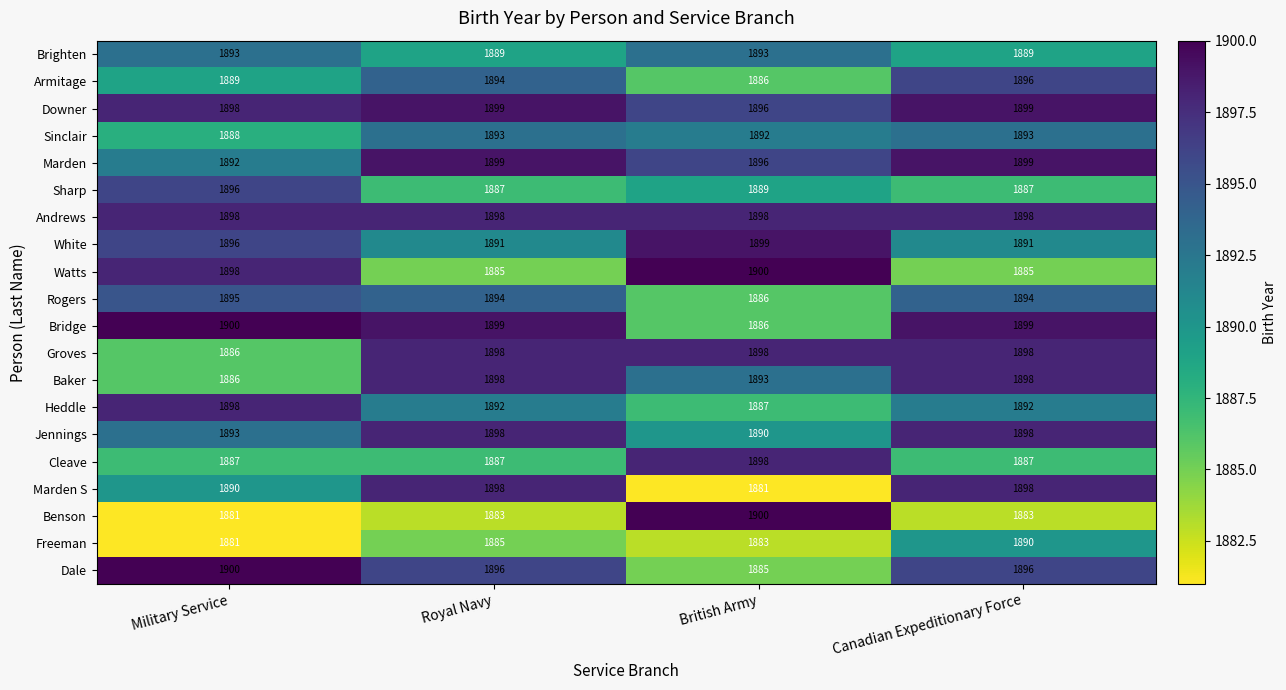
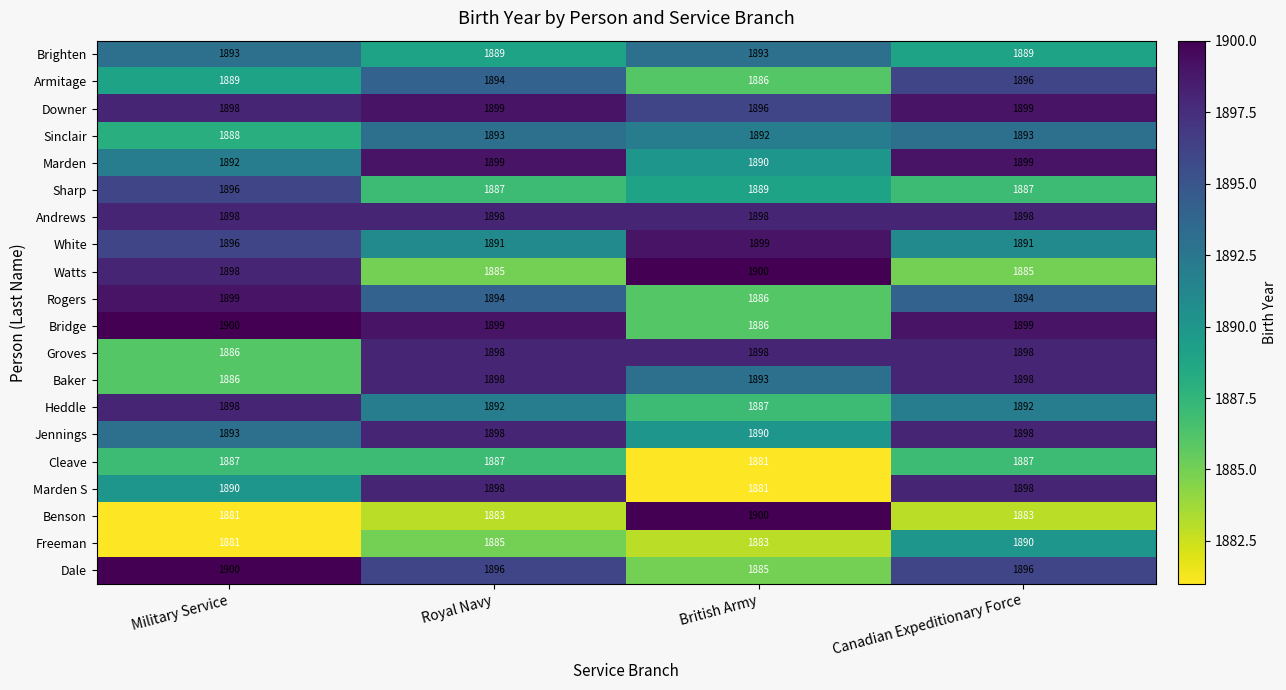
Marden, British Army: 1896 -> 1890
Rogers, Military Service: 1895 -> 1899
Cleave, British Army: 1898 -> 1881
